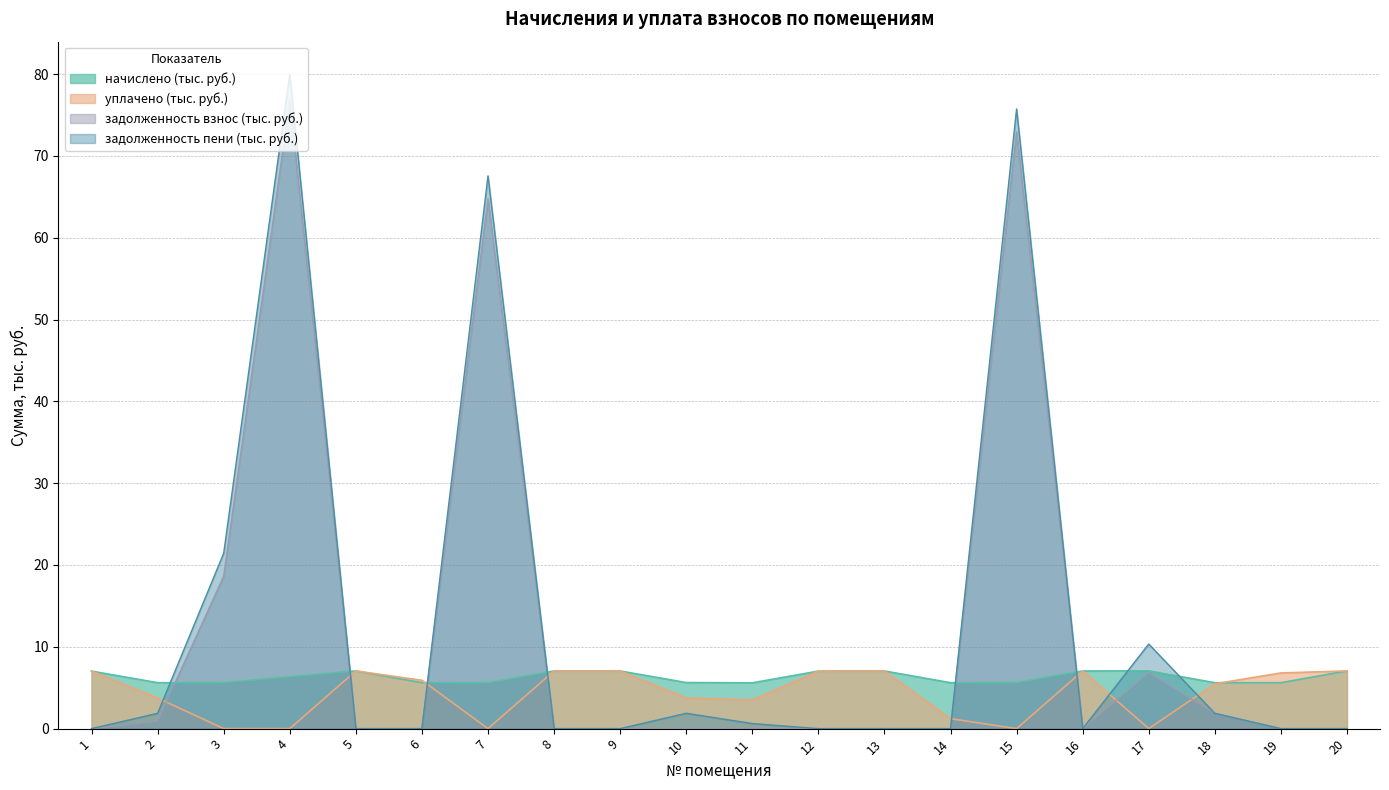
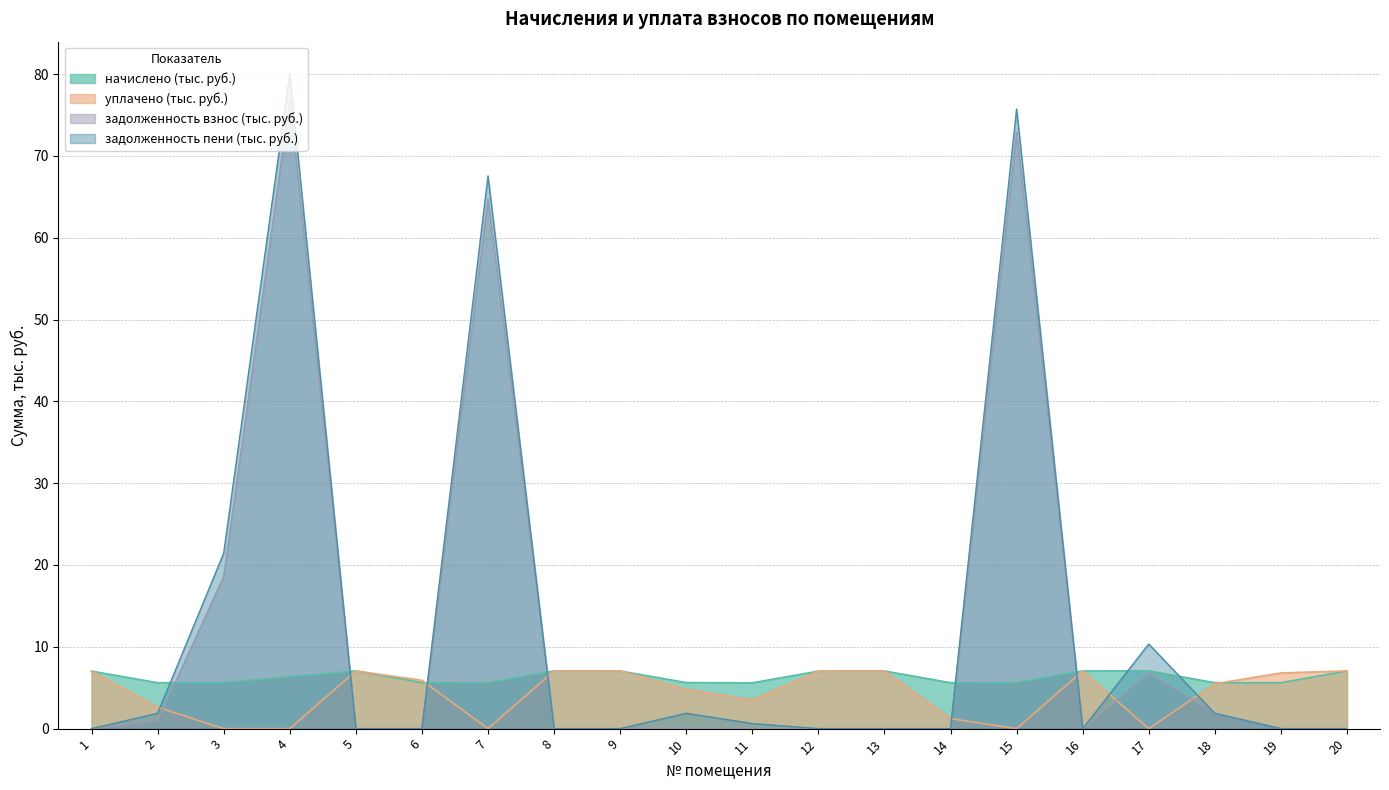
уплачено (тыс. руб.), 2: 4 -> 3
уплачено (тыс. руб.), 10: 4 -> 5
